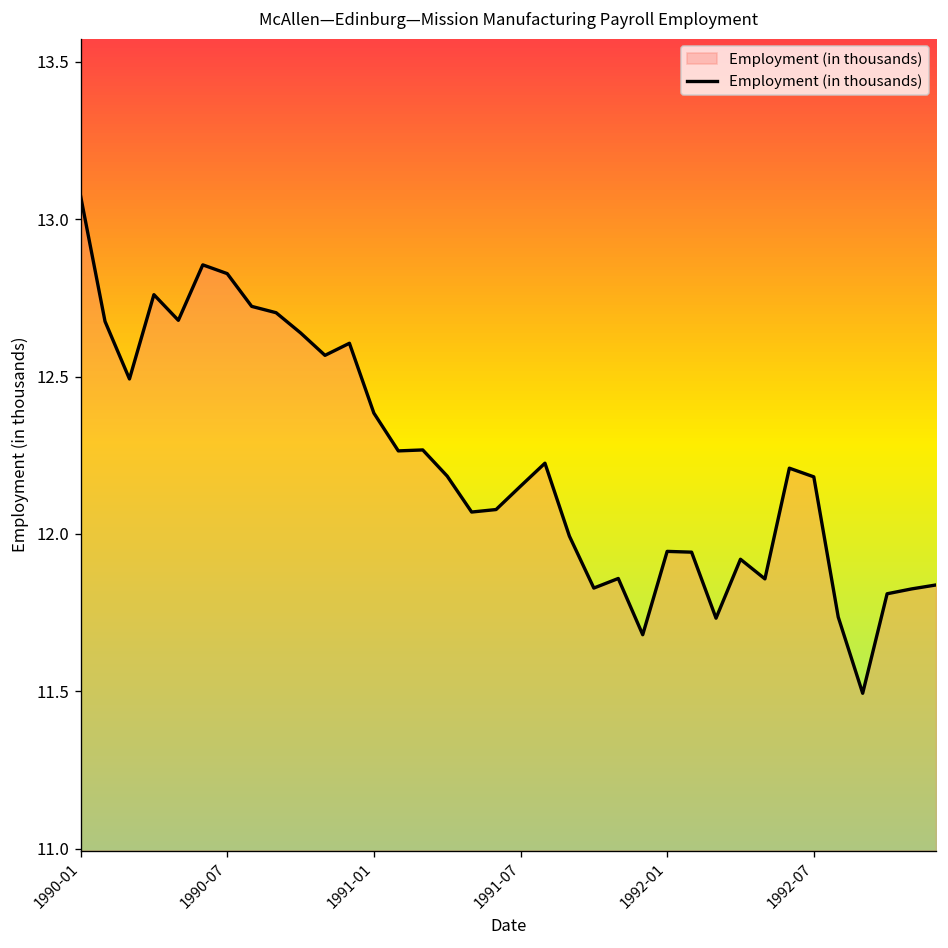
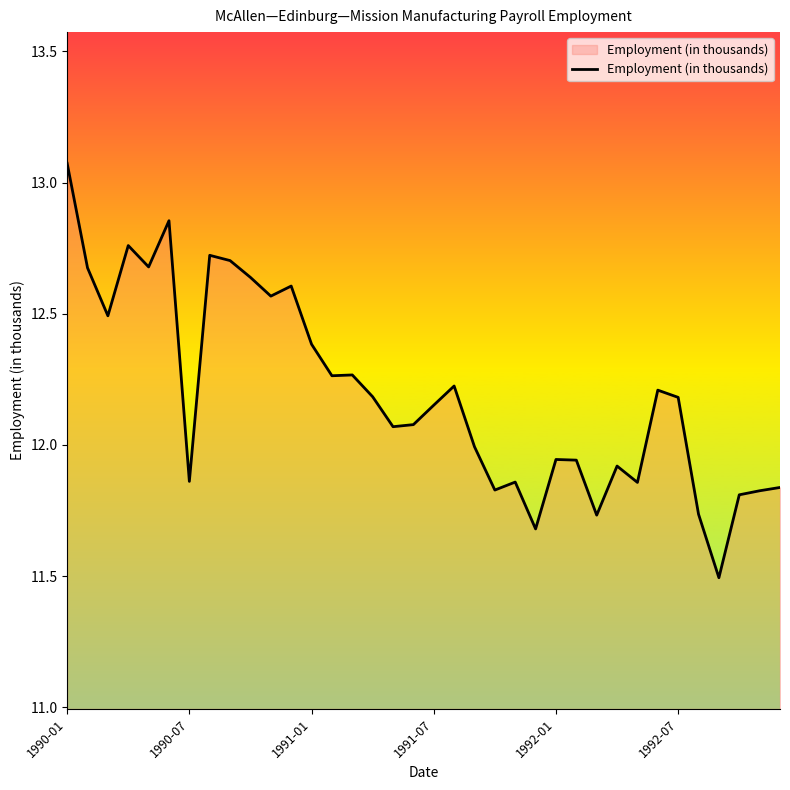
1990-07: 12.83 -> 11.86
